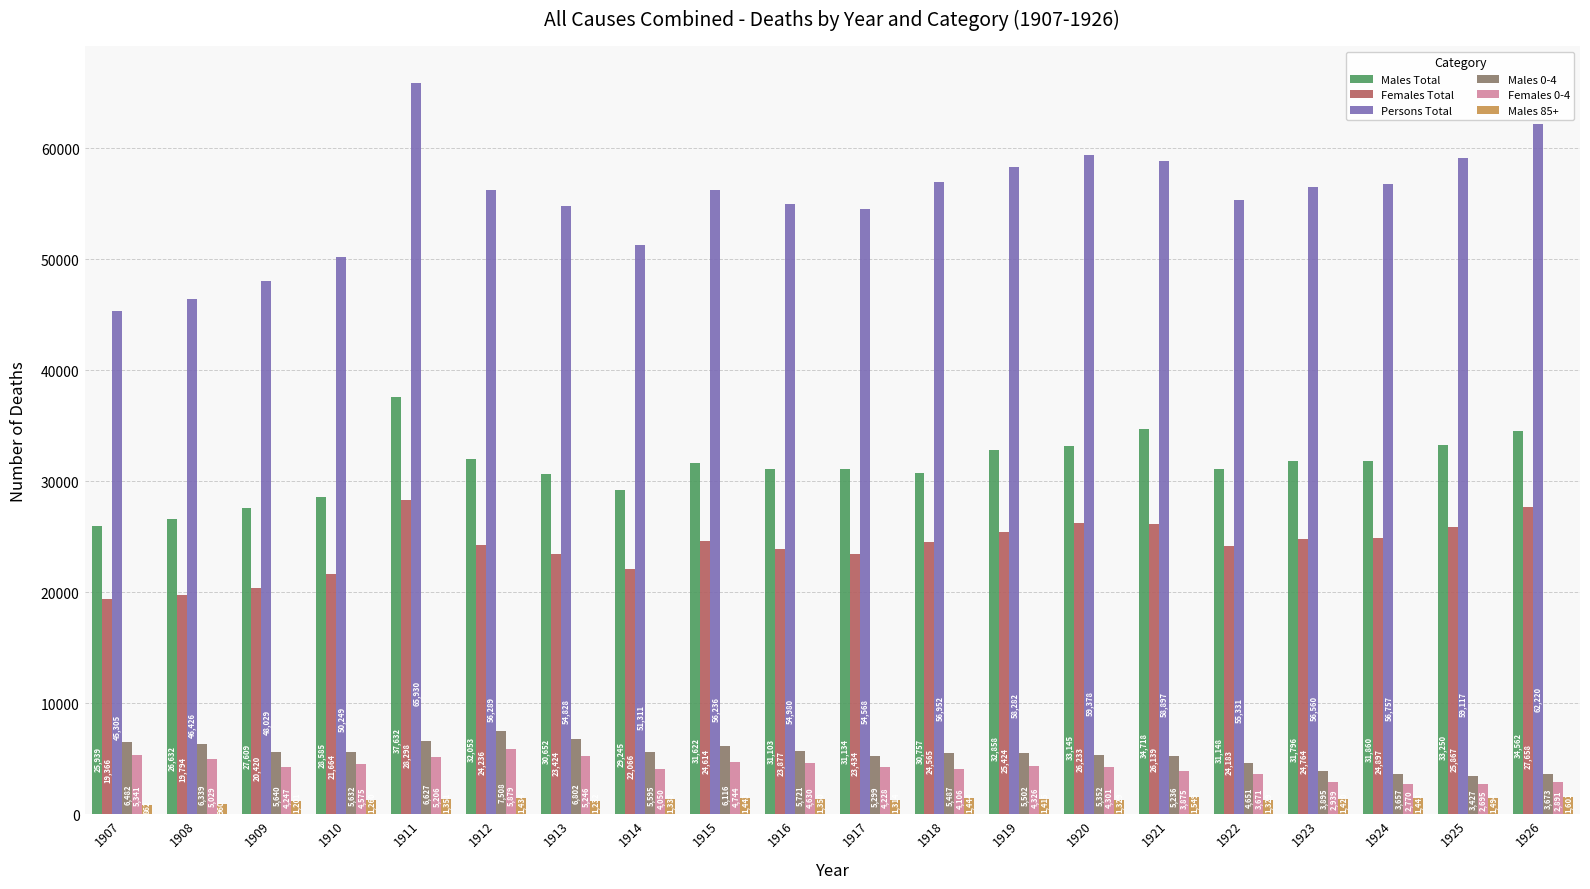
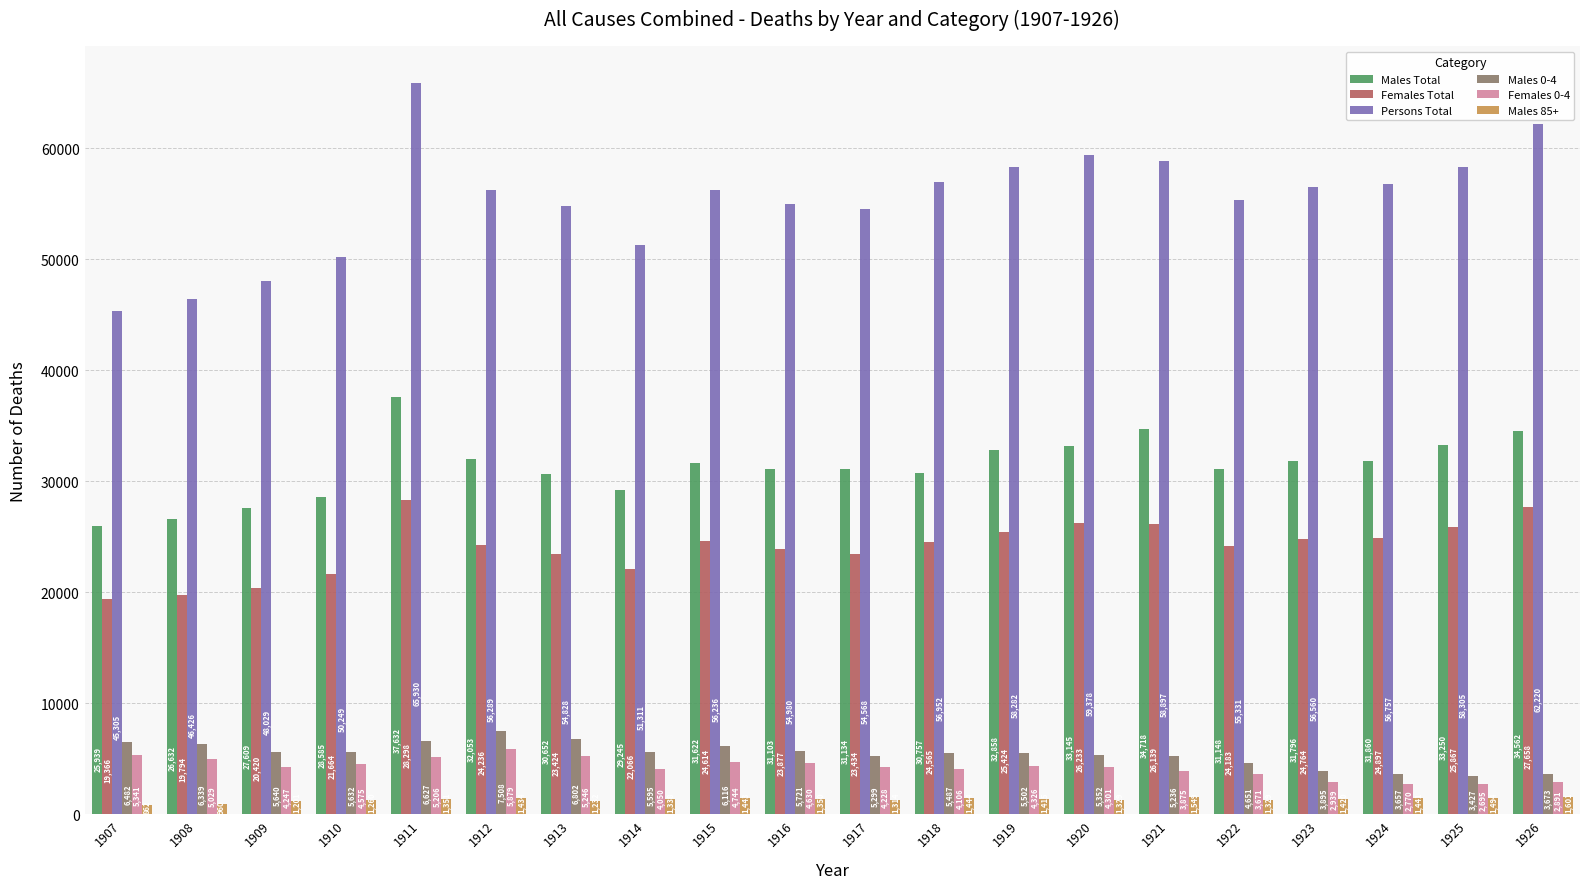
Persons Total, 1925: 59,117 -> 58,305
